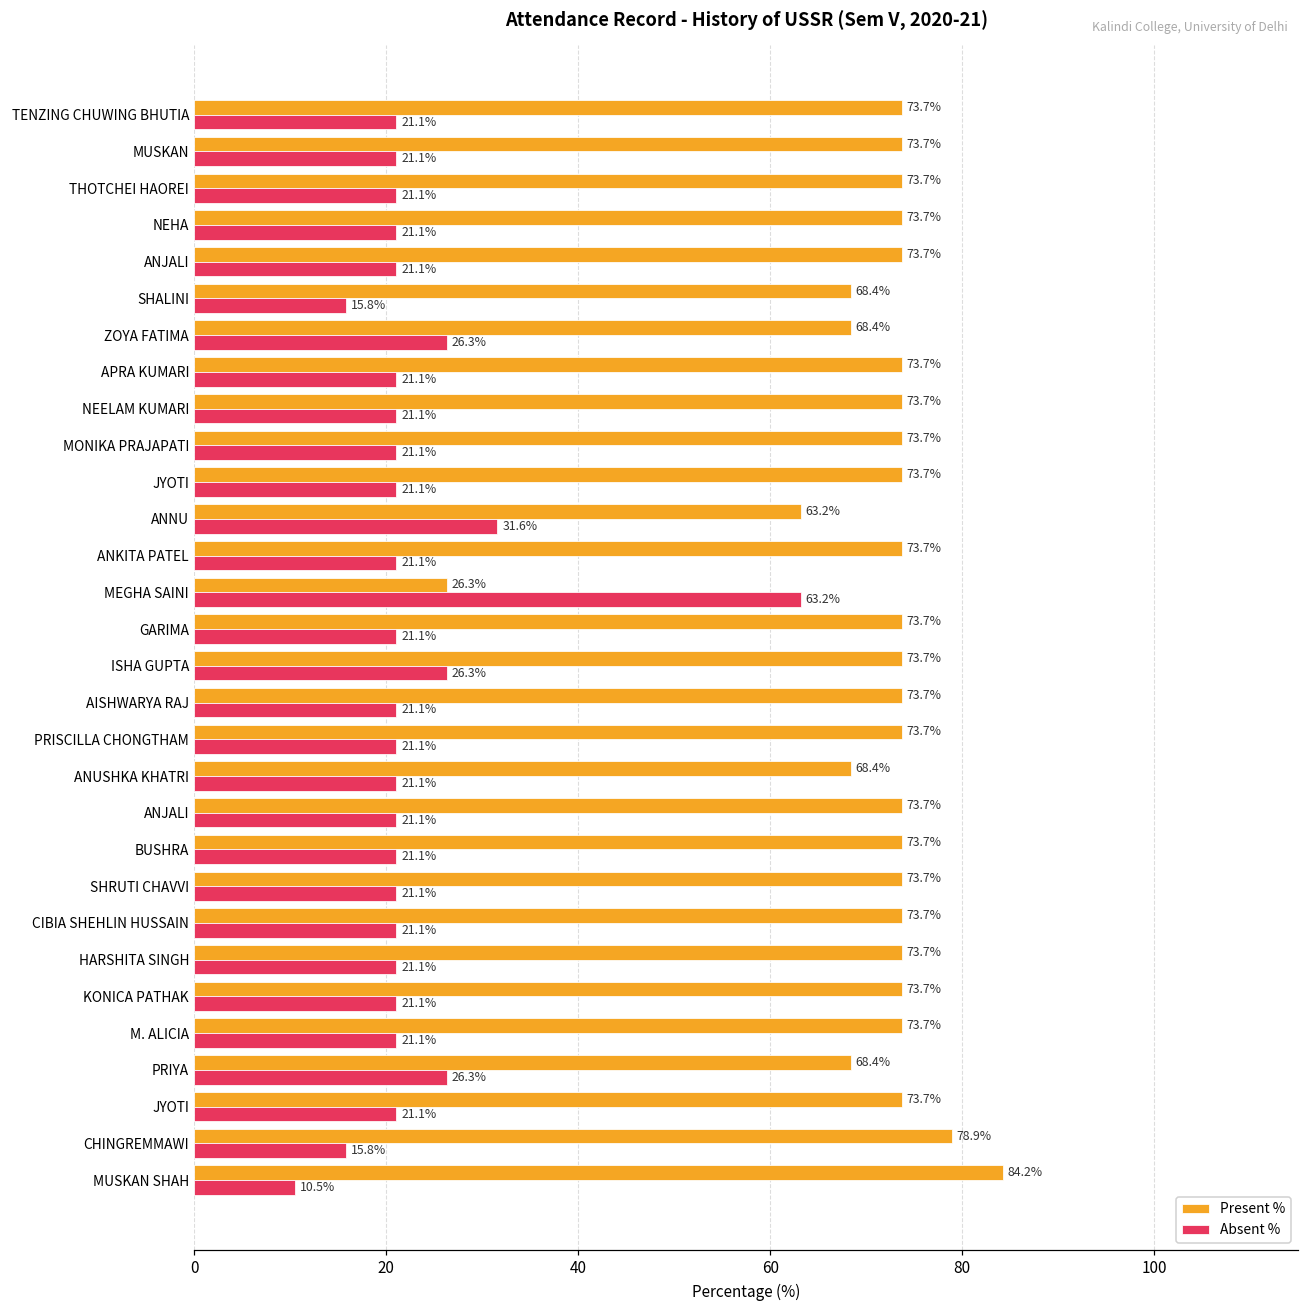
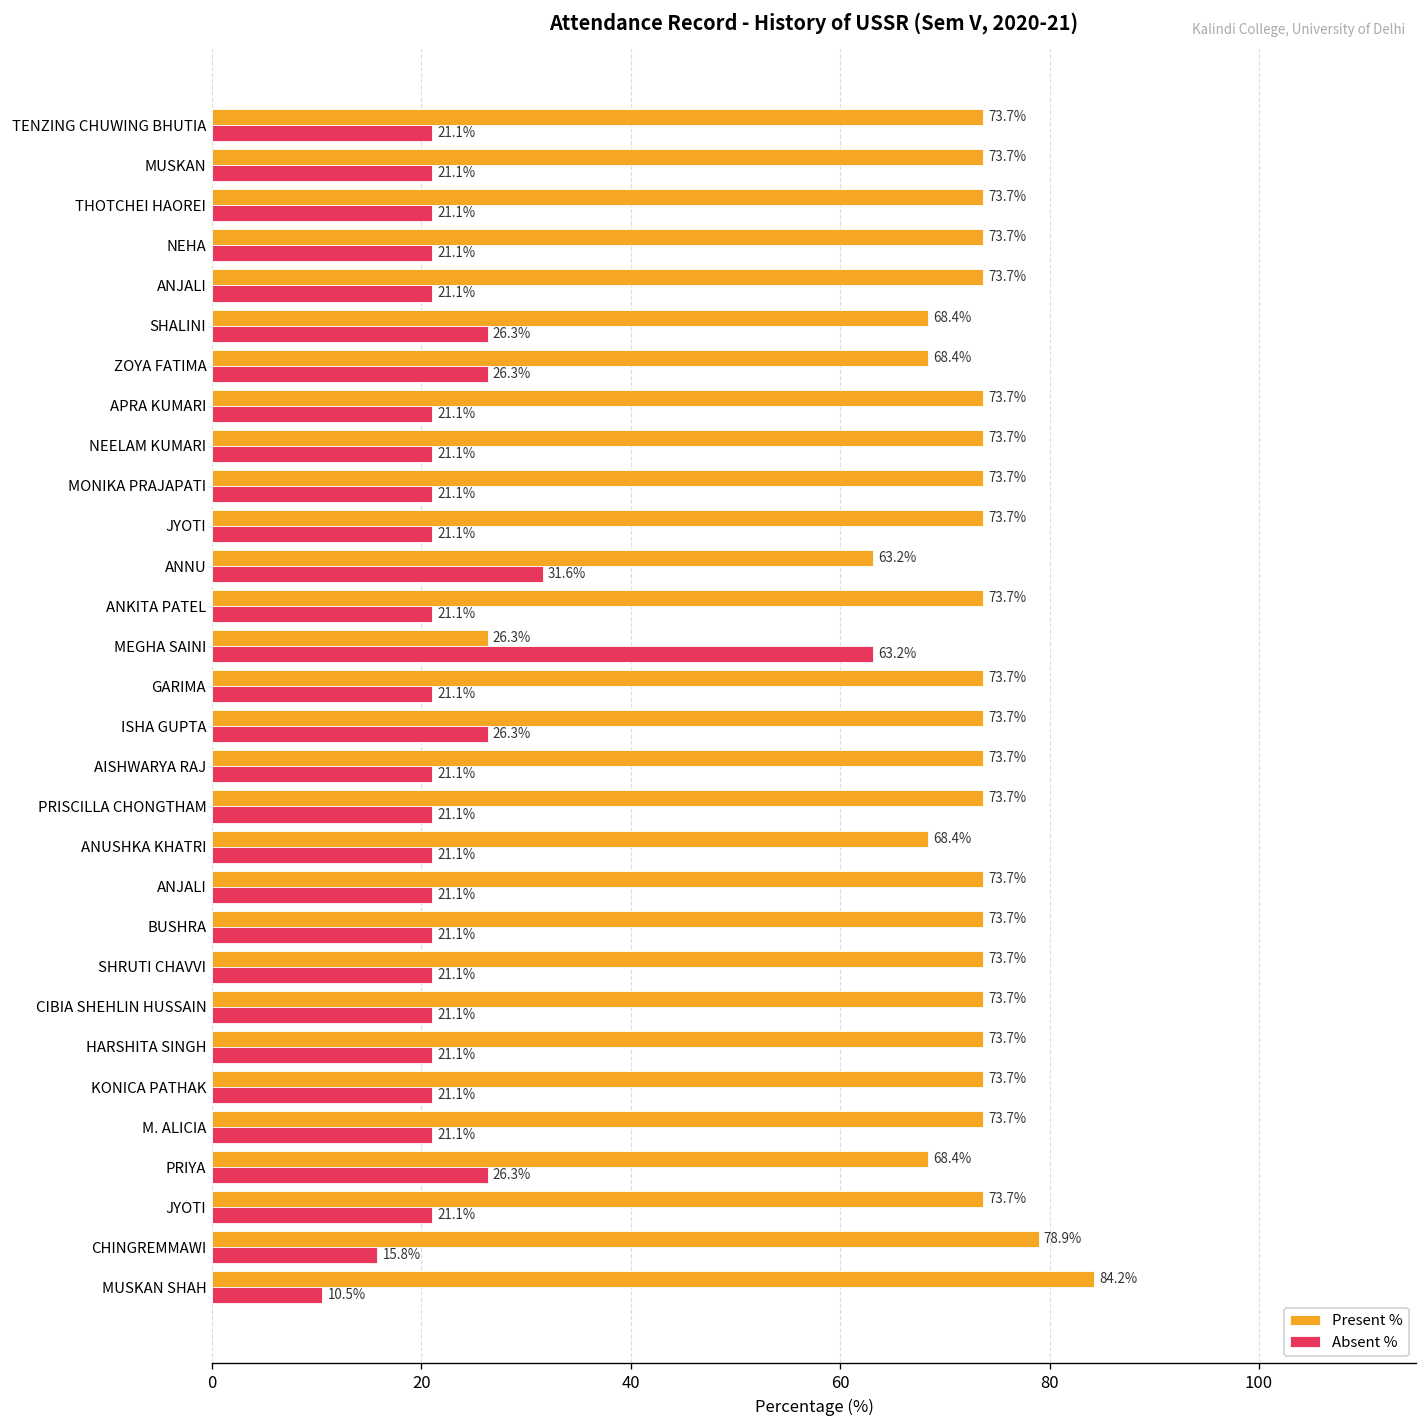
Absent %, SHALINI: 15.8% -> 26.3%
